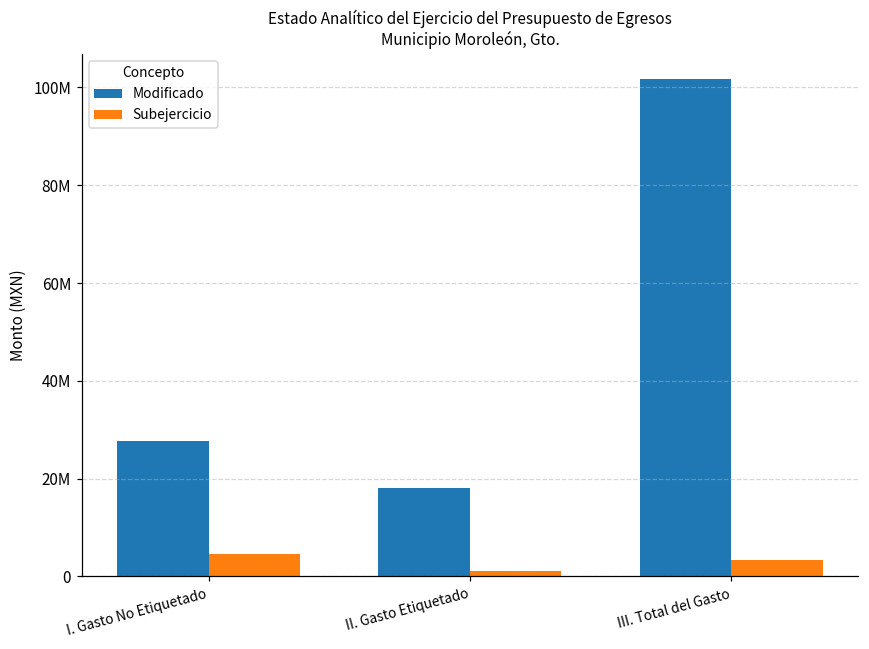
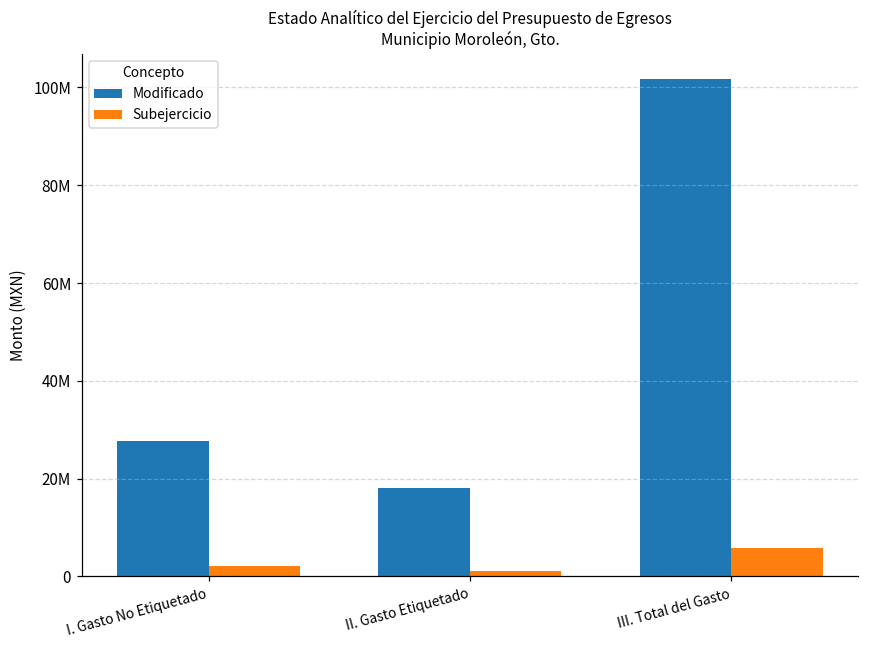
Subejercicio, I. Gasto No Etiquetado: 5000000 -> 2000000
Subejercicio, III. Total del Gasto: 3000000 -> 6000000
